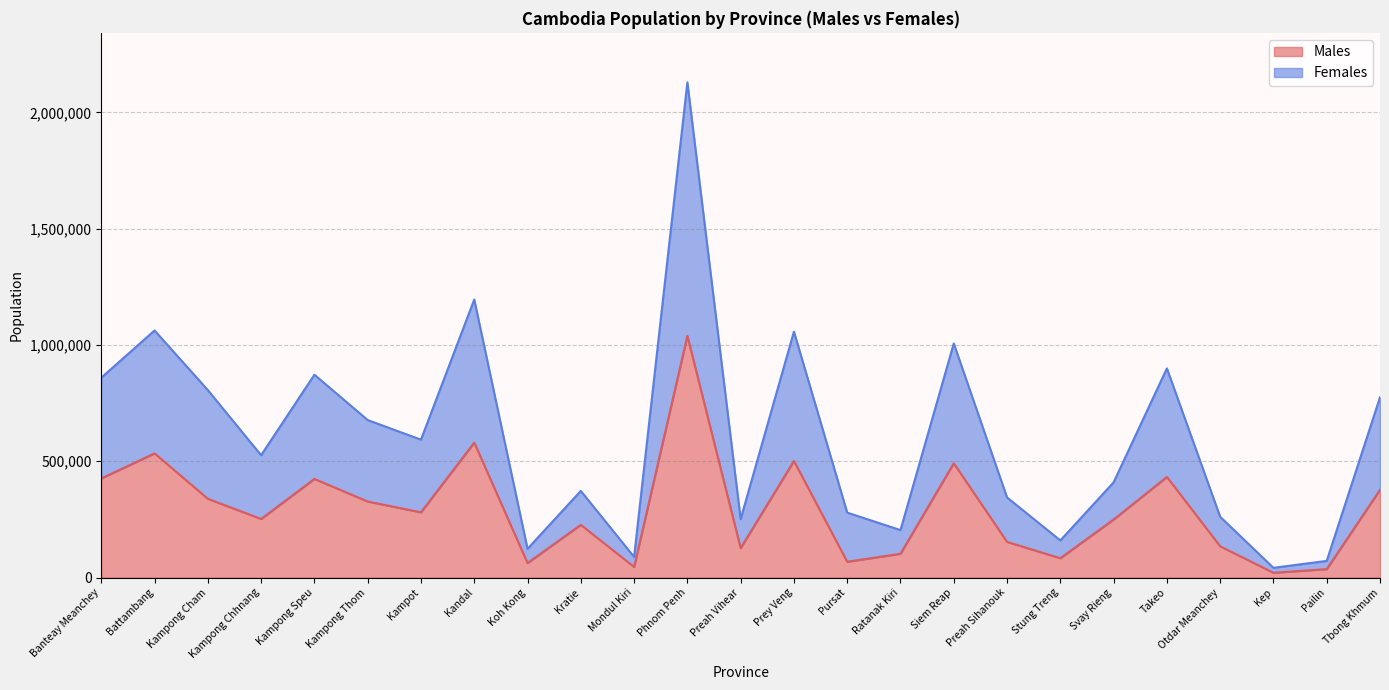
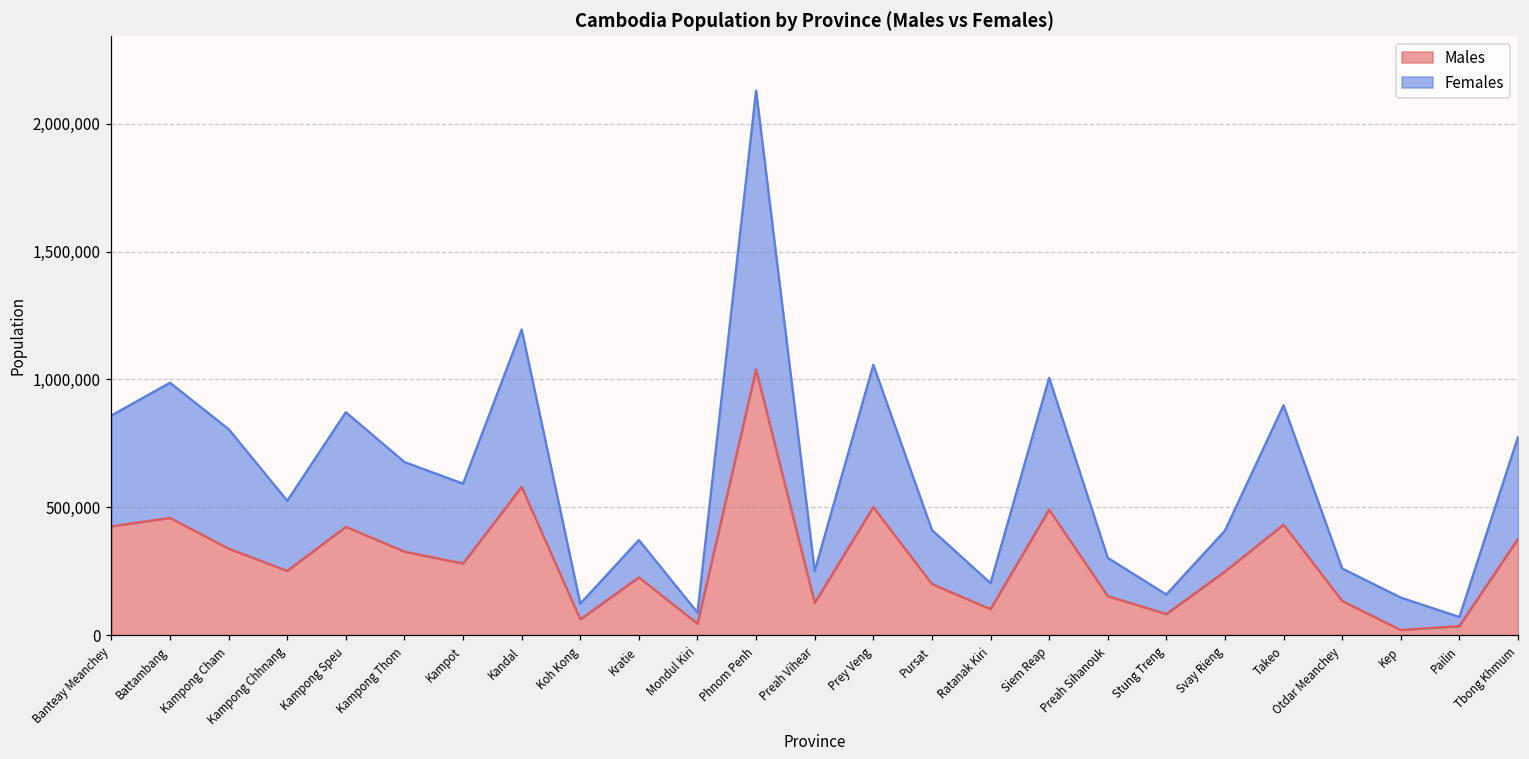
Males, Battambang: 530,000 -> 460,000
Males, Pursat: 70,000 -> 200,000
Females, Preah Sihanouk: 190,000 -> 150,000
Females, Kep: 20,000 -> 130,000
